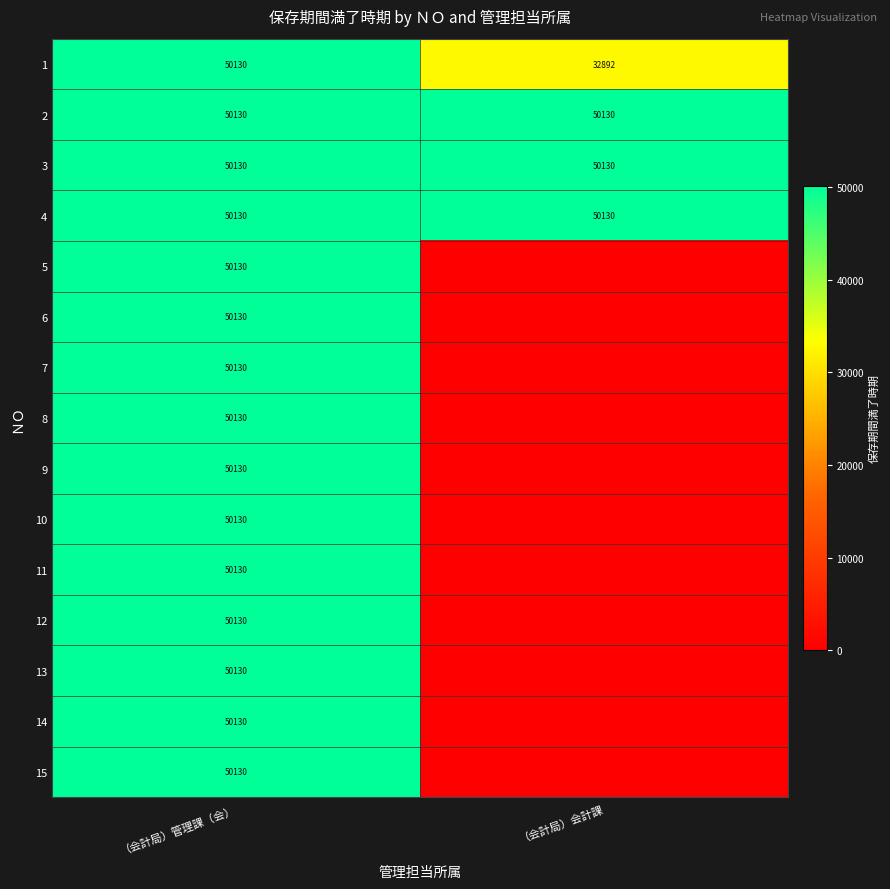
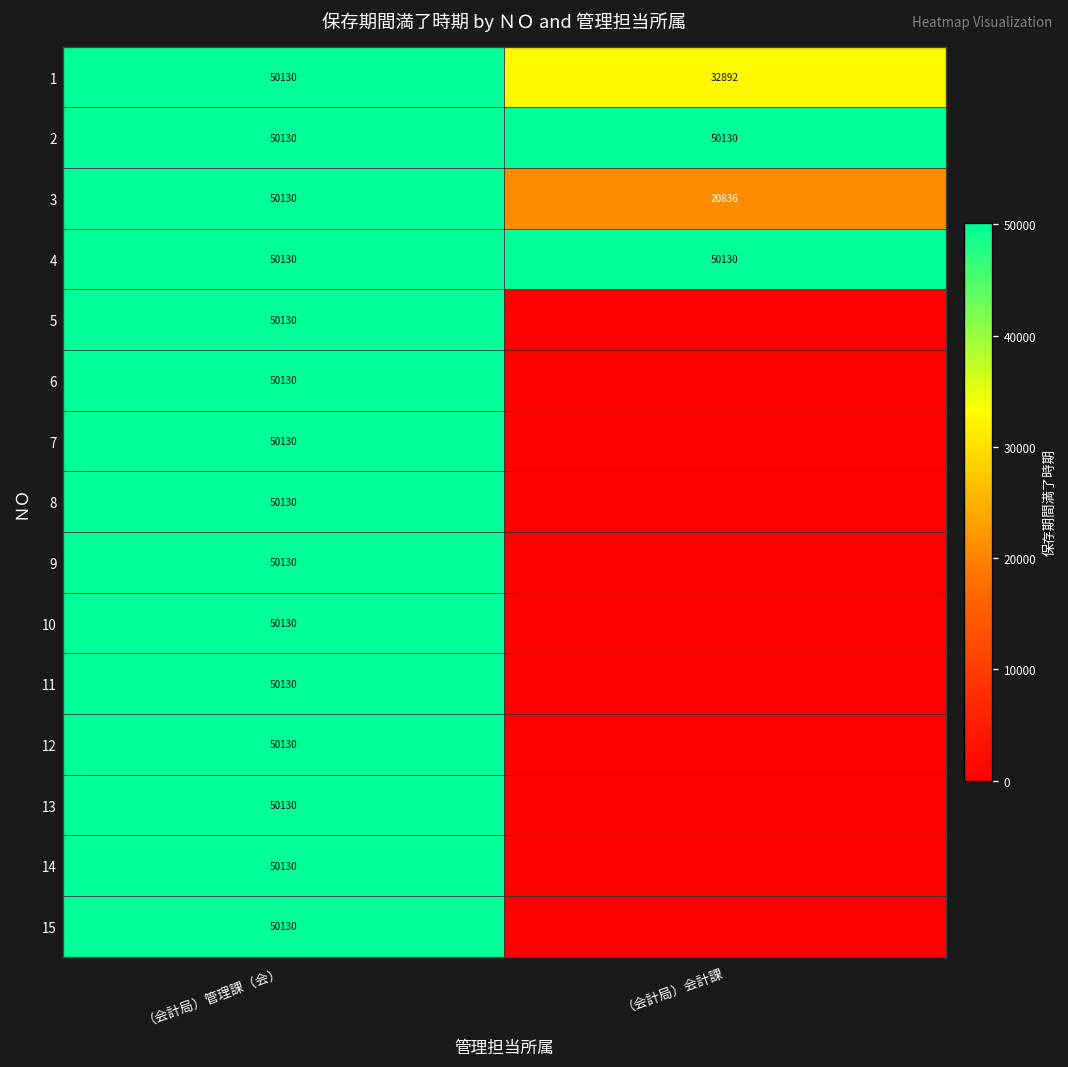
3, （会計局）会計課: 50130 -> 20836
